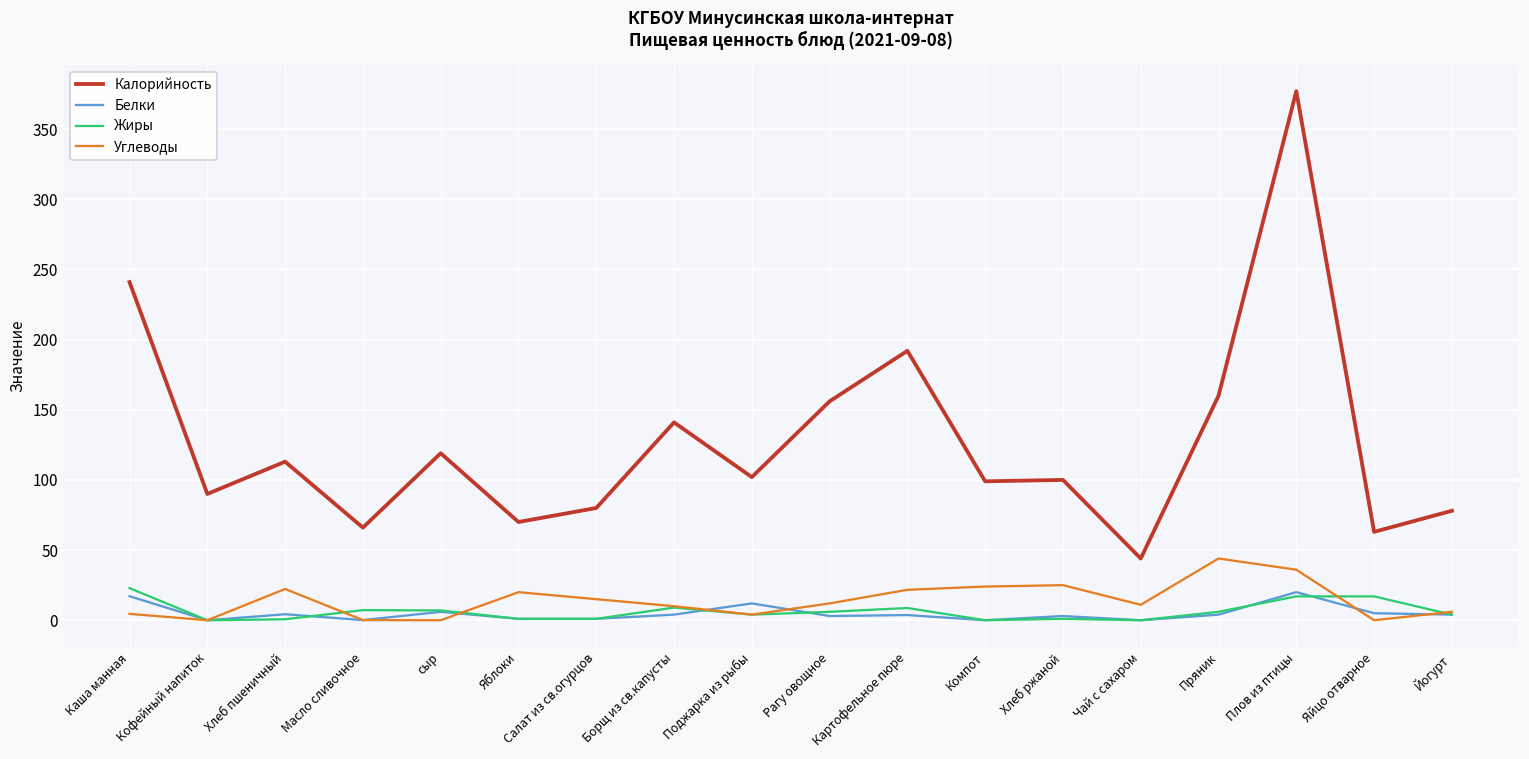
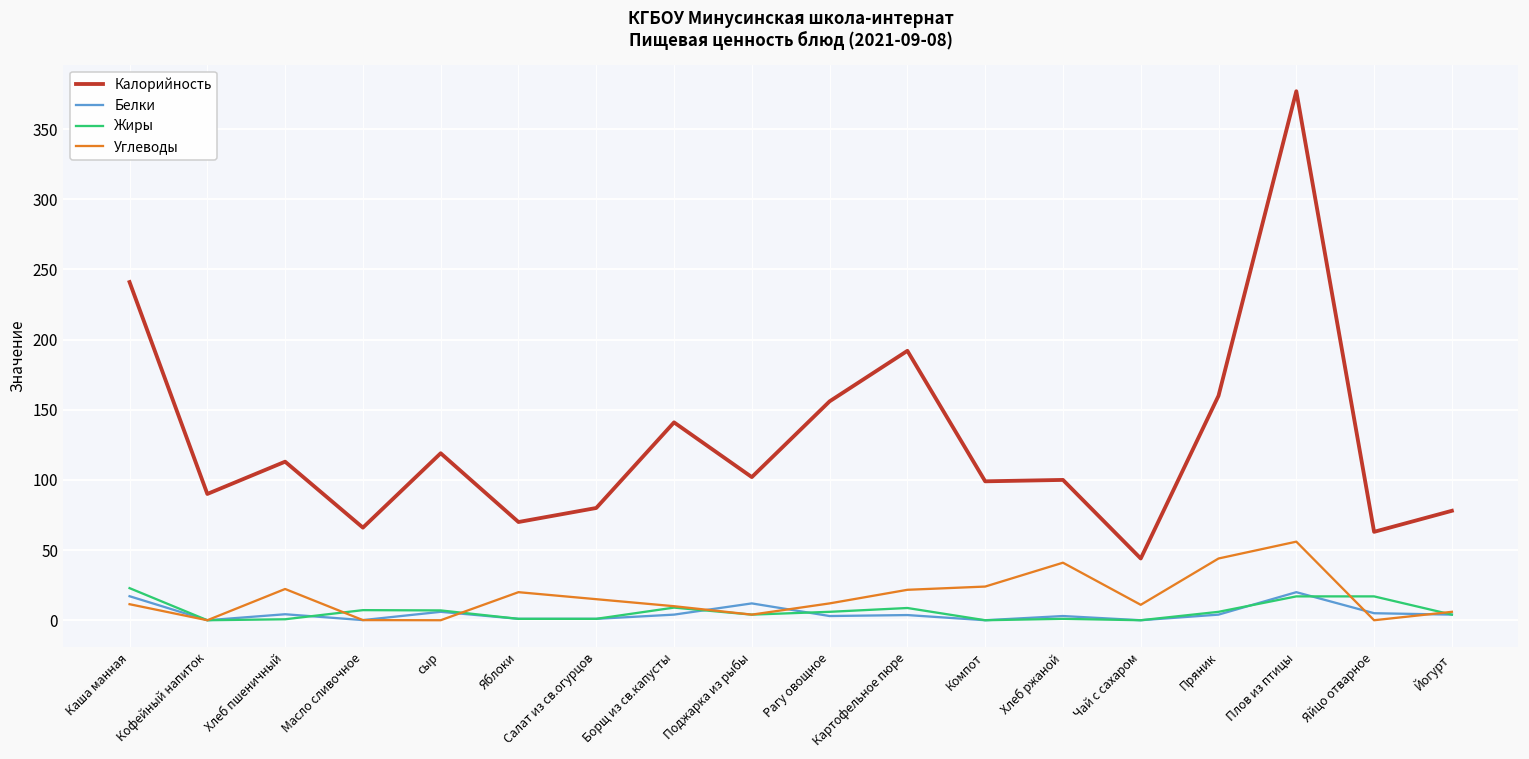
Углеводы, Каша манная: 5 -> 11
Углеводы, Хлеб ржаной: 25 -> 41
Углеводы, Плов из птицы: 36 -> 56
